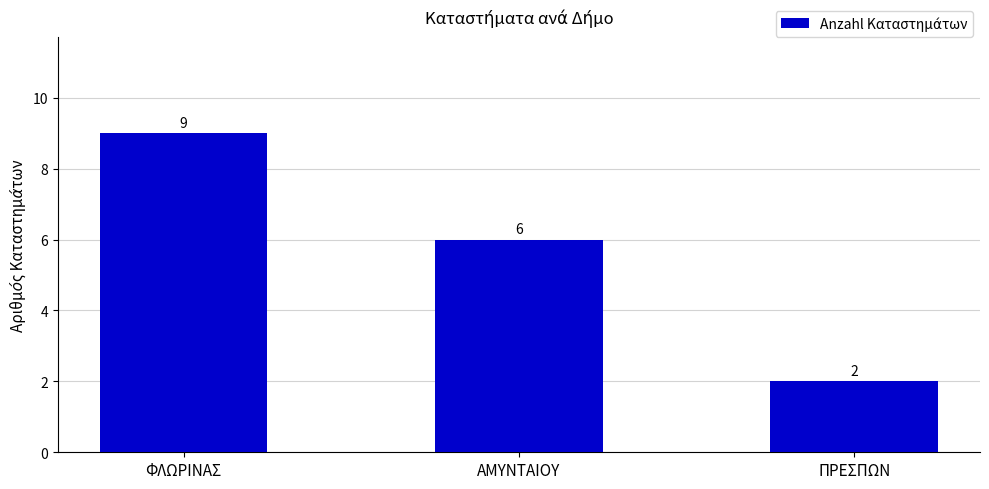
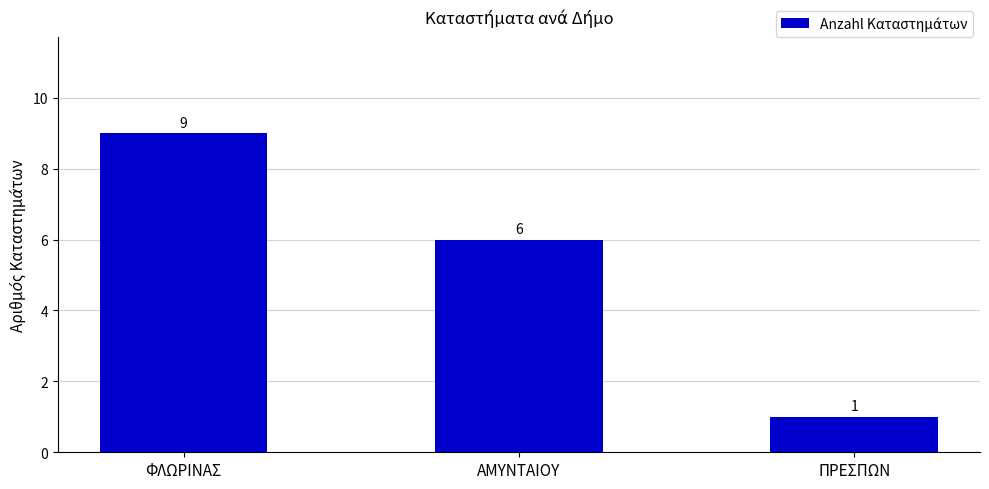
ΠΡΕΣΠΩΝ: 2 -> 1
